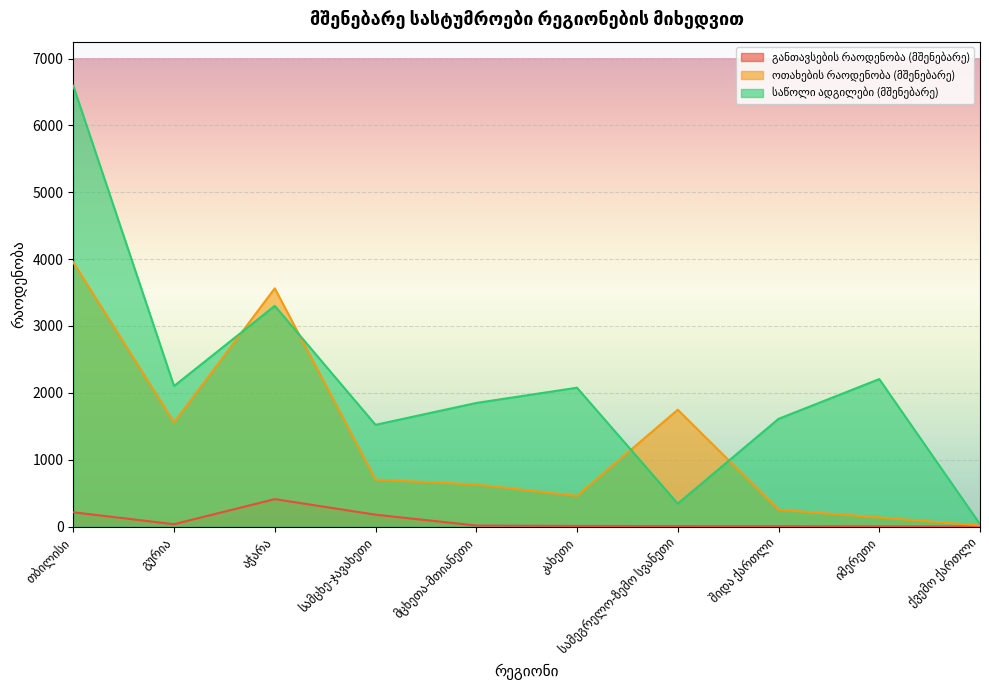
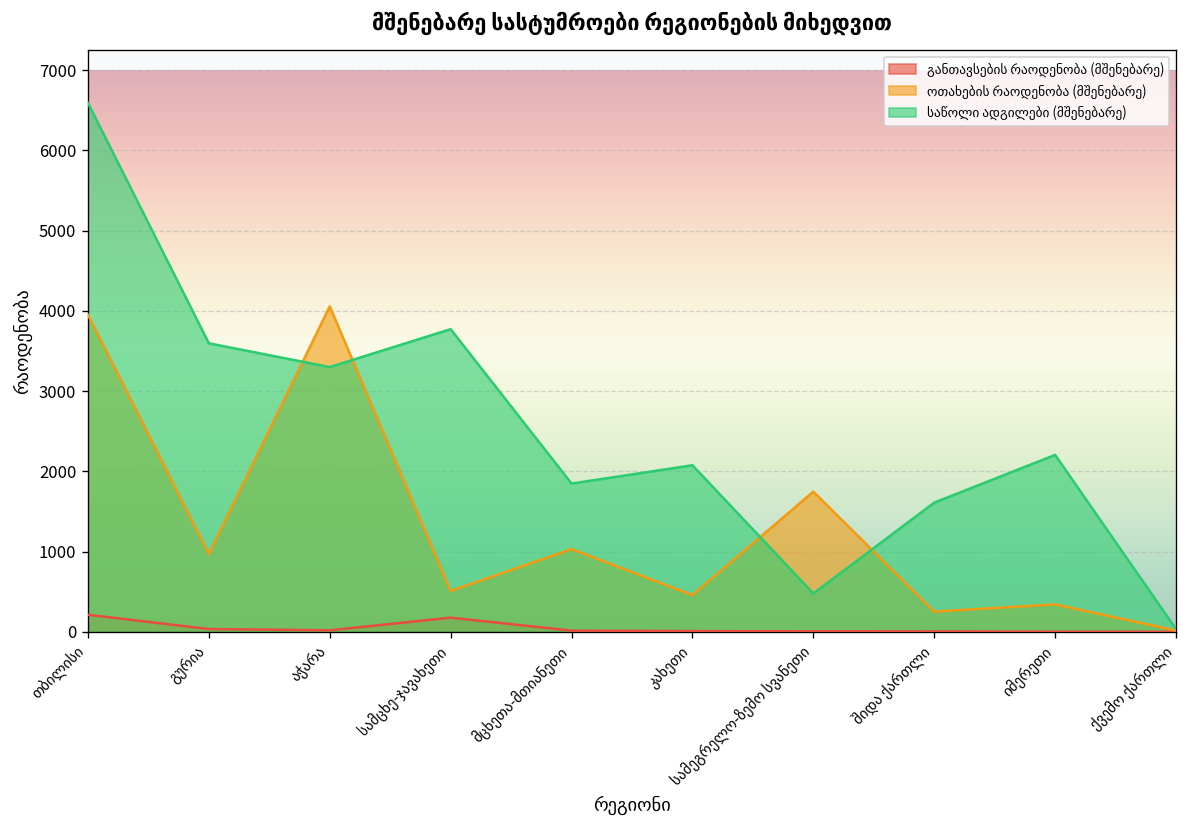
ოთახების რაოდენობა (მშენებარე), გურია: 1600 -> 1000
საწოლი ადგილები (მშენებარე), გურია: 2100 -> 3600
განთავსების რაოდენობა (მშენებარე), აჭარა: 400 -> 0
ოთახების რაოდენობა (მშენებარე), აჭარა: 3600 -> 4100
ოთახების რაოდენობა (მშენებარე), სამცხე-ჯავახეთი: 700 -> 500
საწოლი ადგილები (მშენებარე), სამცხე-ჯავახეთი: 1500 -> 3800
ოთახების რაოდენობა (მშენებარე), მცხეთა-მთიანეთი: 600 -> 1000
საწოლი ადგილები (მშენებარე), სამეგრელო-ზემო სვანეთი: 300 -> 500
ოთახების რაოდენობა (მშენებარე), იმერეთი: 100 -> 300
